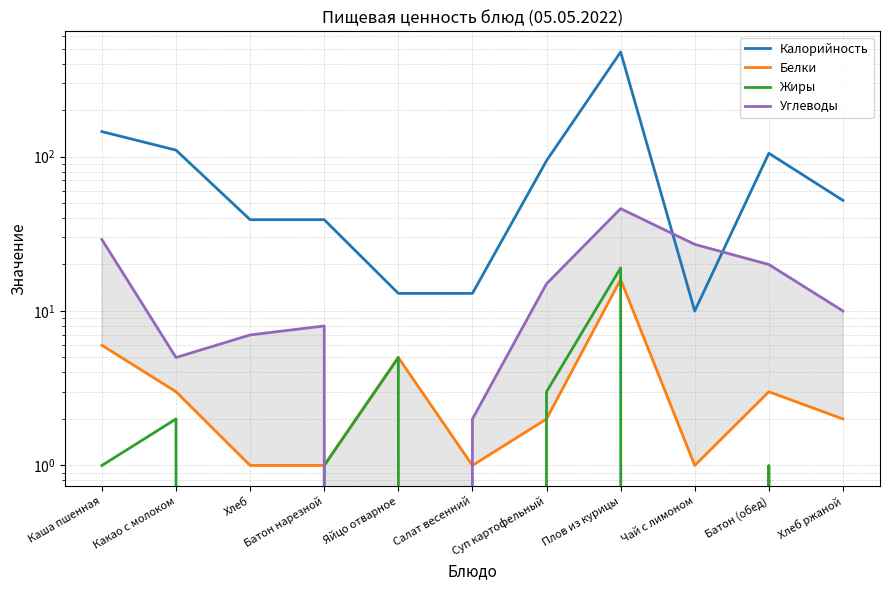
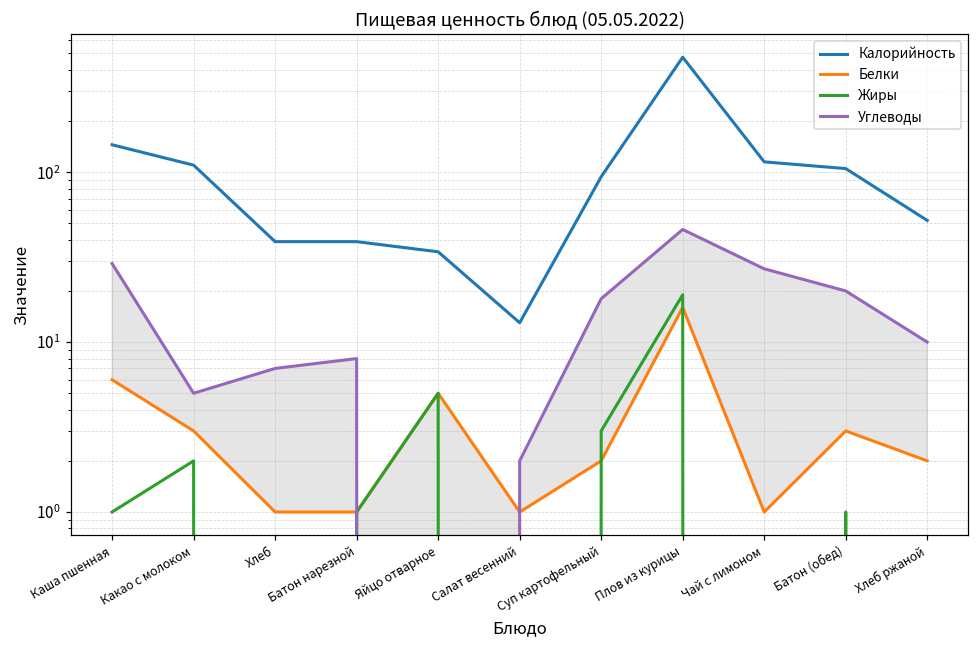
Калорийность, Яйцо отварное: 13 -> 34
Углеводы, Суп картофельный: 15 -> 18
Калорийность, Чай с лимоном: 10 -> 120
